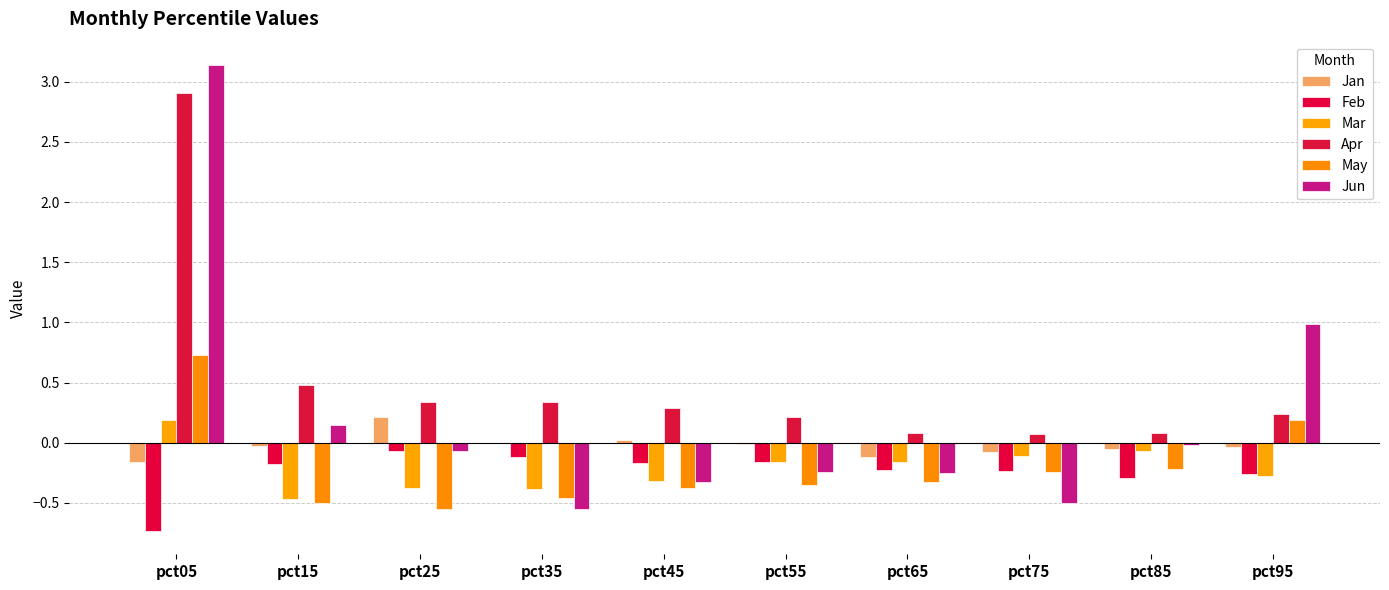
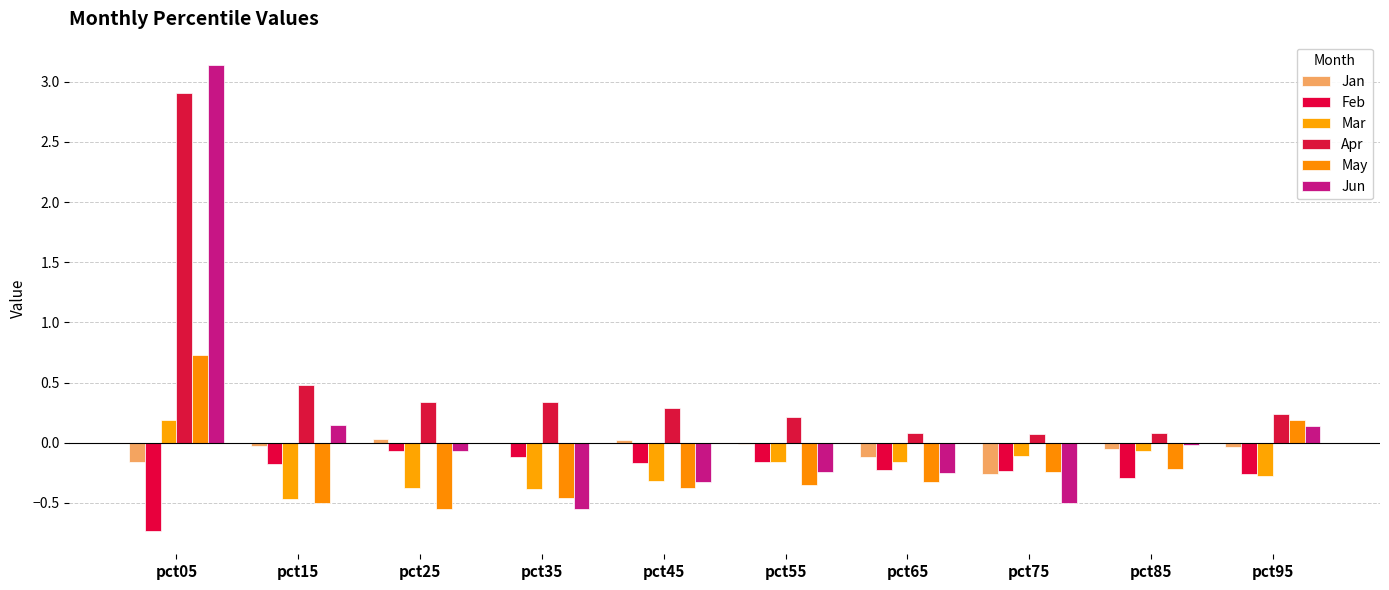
Jan, pct25: 0.22 -> 0.03
Jan, pct75: -0.08 -> -0.26
Jun, pct95: 0.99 -> 0.14
